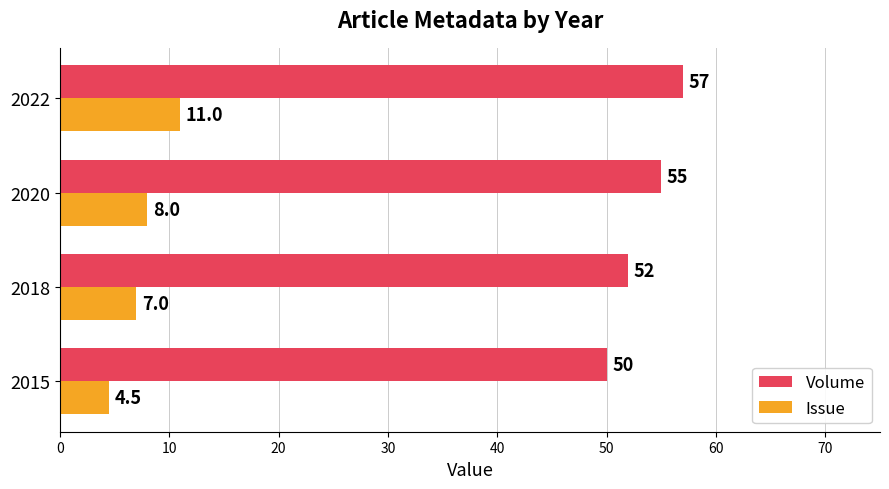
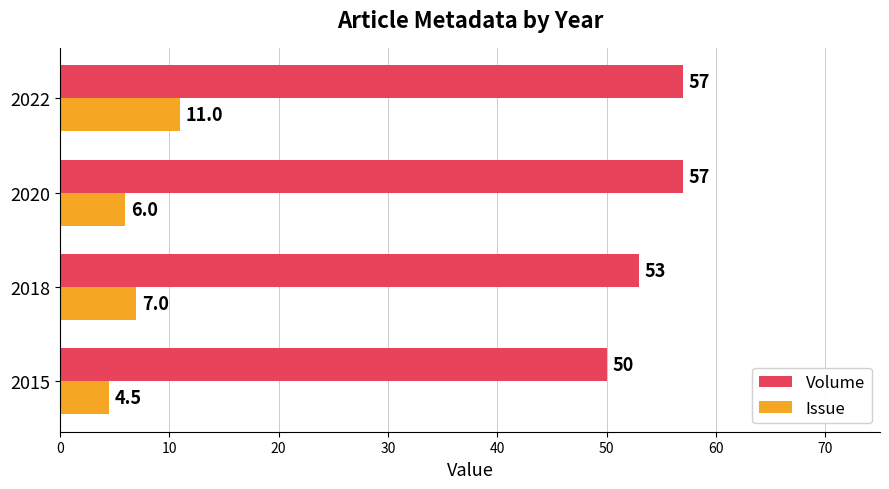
Volume, 2020: 55 -> 57
Issue, 2020: 8.0 -> 6.0
Volume, 2018: 52 -> 53
